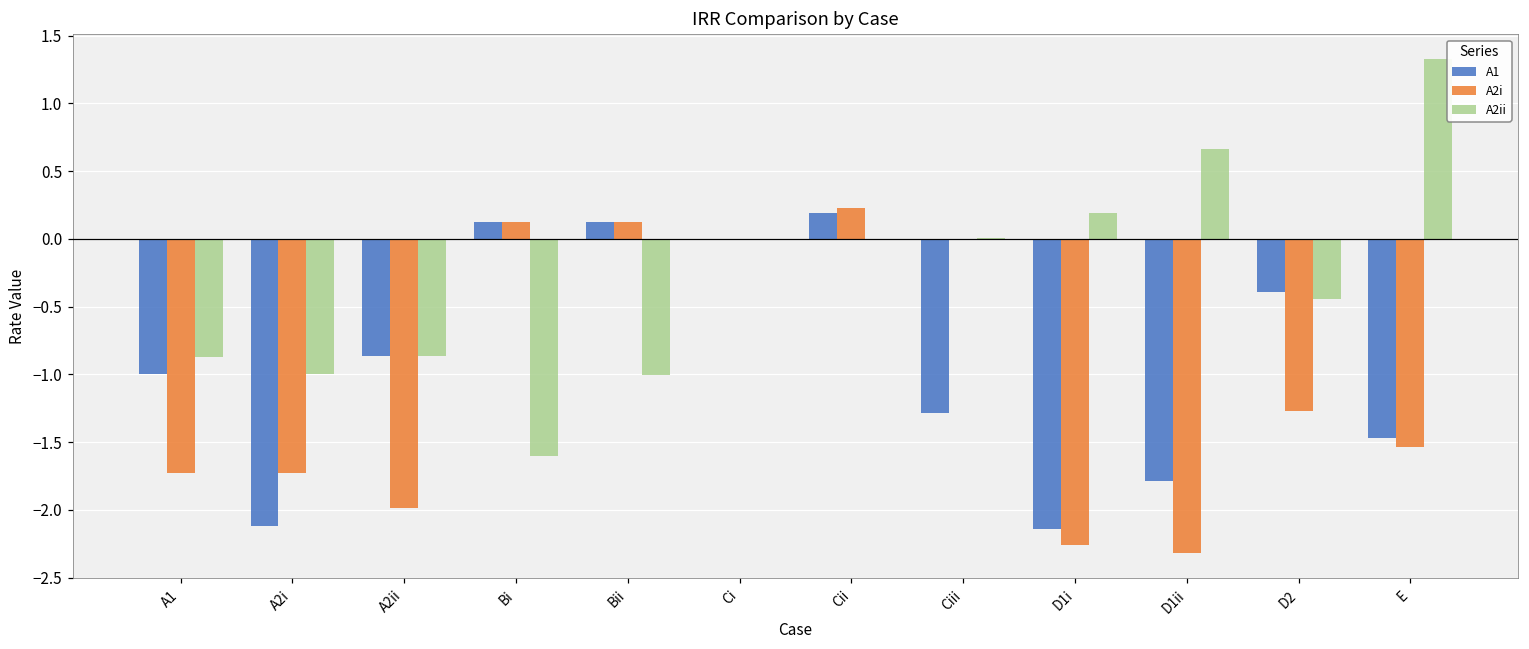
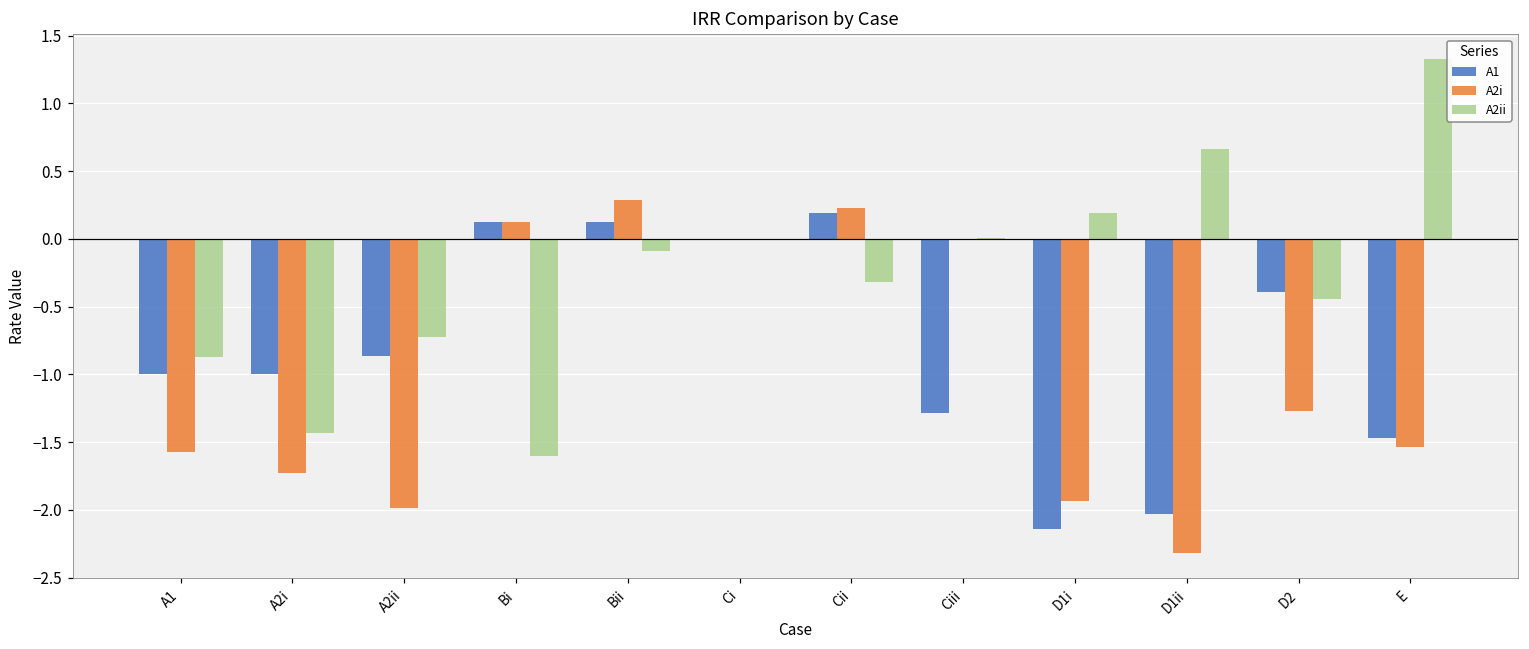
A2i, A1: -1.73 -> -1.57
A1, A2i: -2.12 -> -1.00
A2ii, A2i: -1.00 -> -1.43
A2ii, A2ii: -0.86 -> -0.72
A2i, Bii: 0.13 -> 0.29
A2ii, Bii: -1.00 -> -0.09
A2ii, Cii: 0.00 -> -0.32
A2i, D1i: -2.26 -> -1.93
A1, D1ii: -1.79 -> -2.03
